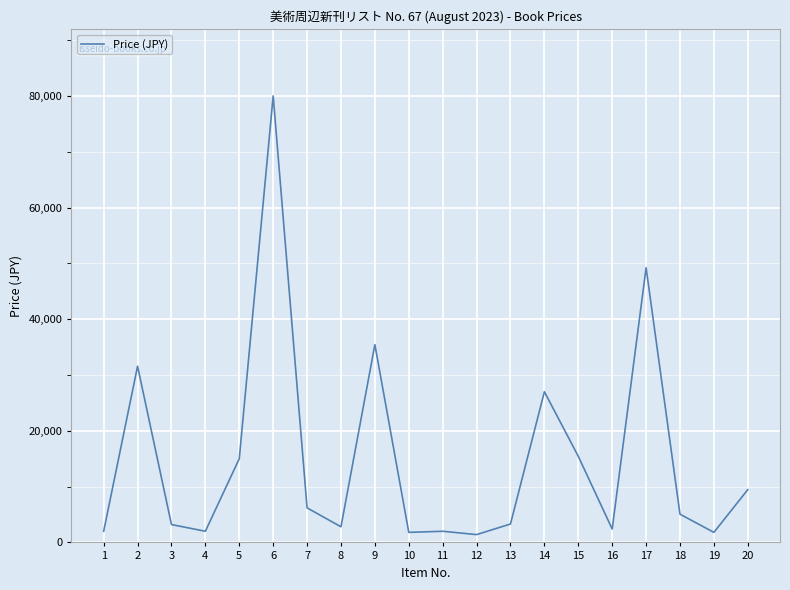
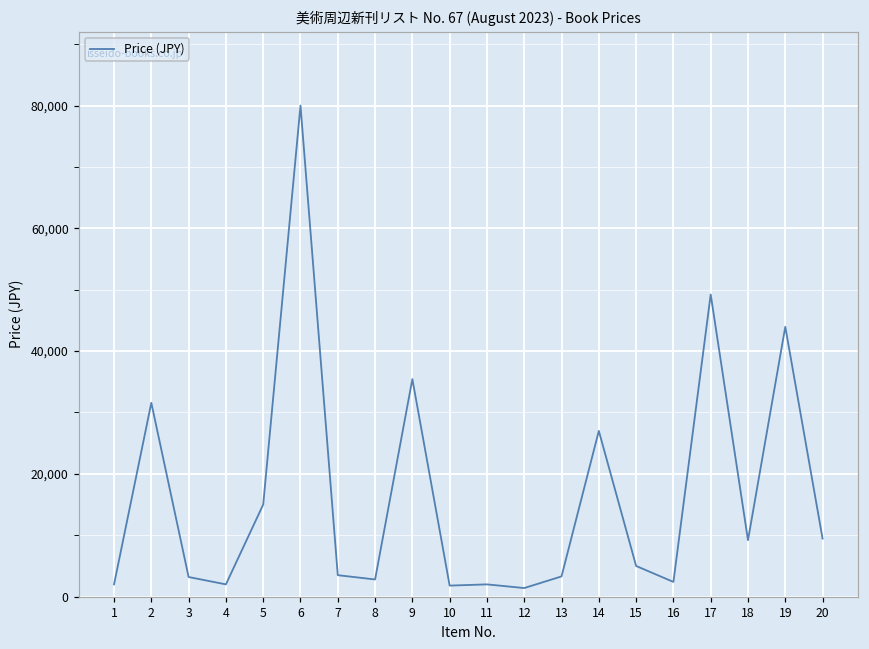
7: 6,000 -> 4,000
15: 15,000 -> 5,000
18: 5,000 -> 9,000
19: 2,000 -> 44,000
